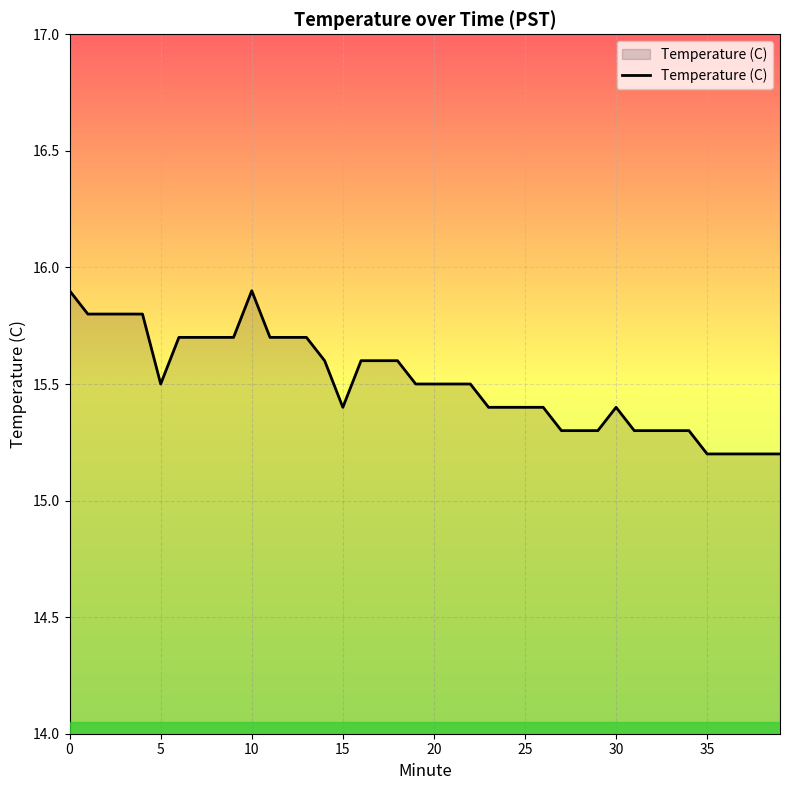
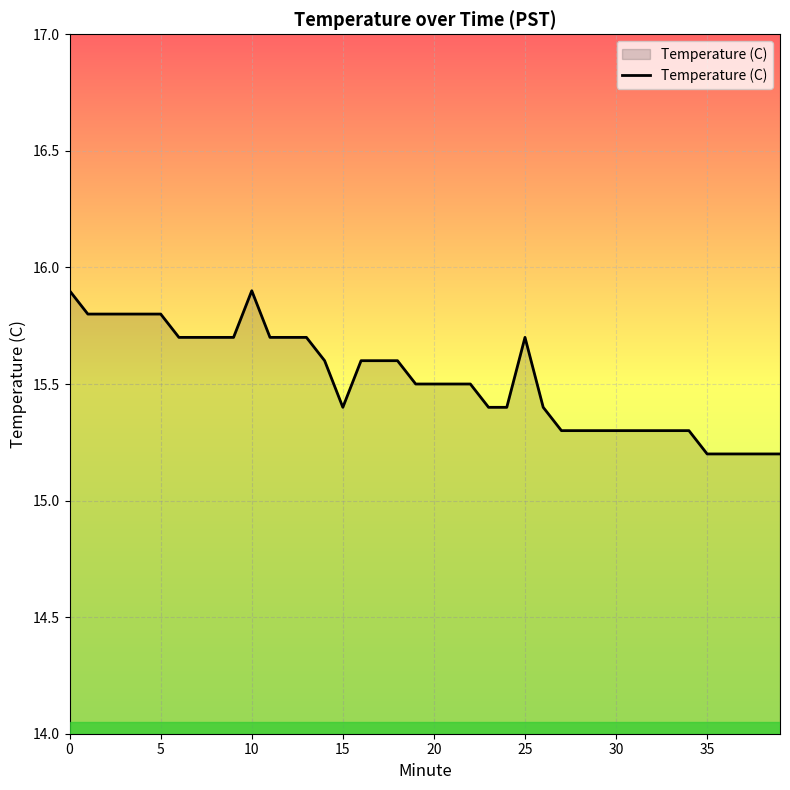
5: 15.5 -> 15.8
25: 15.4 -> 15.7
30: 15.4 -> 15.3
